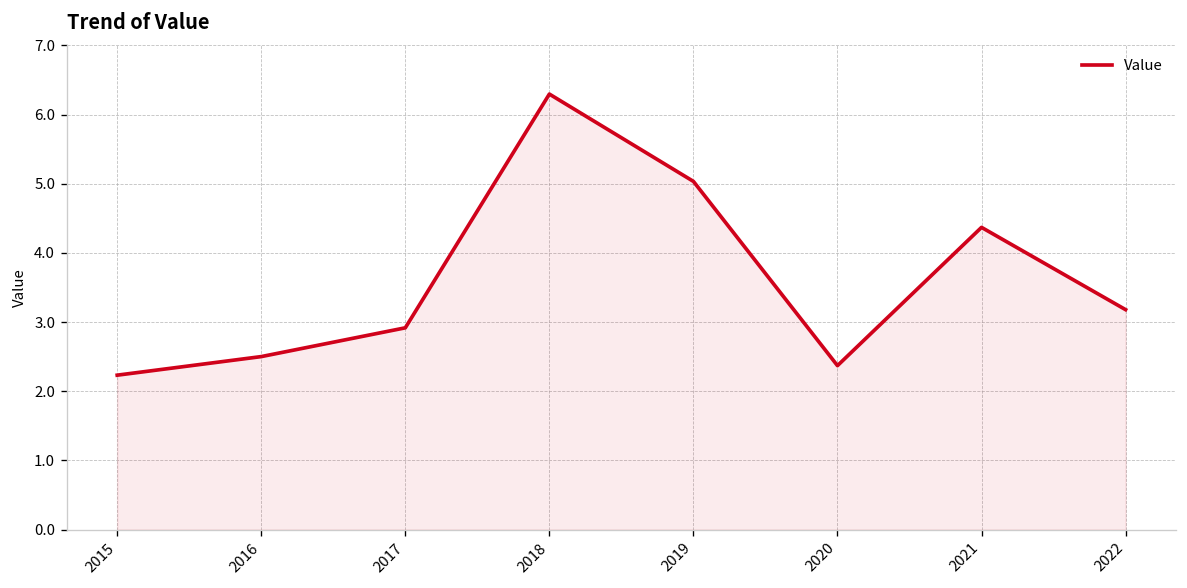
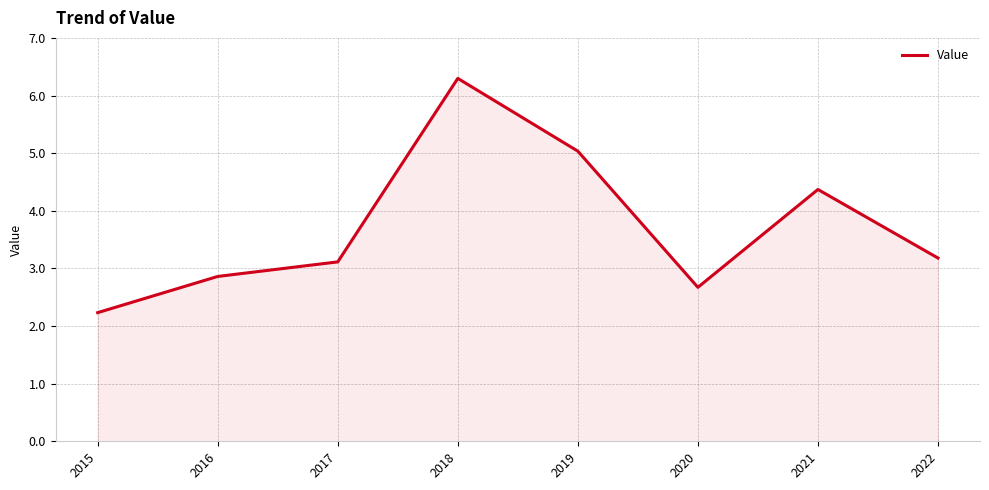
2016: 2.5 -> 2.9
2017: 2.9 -> 3.1
2020: 2.4 -> 2.7
